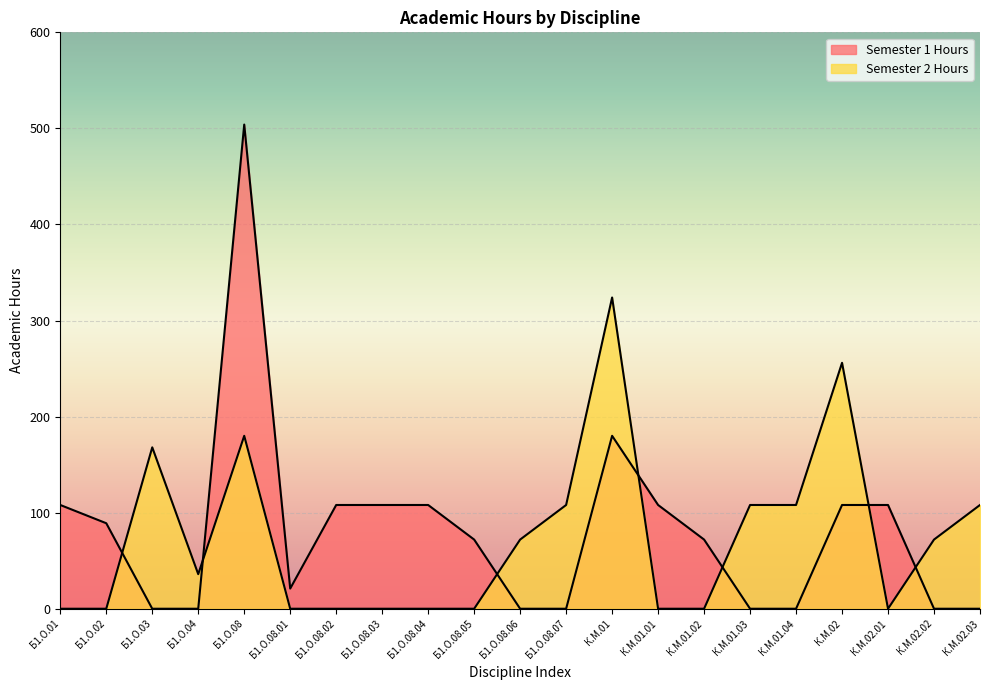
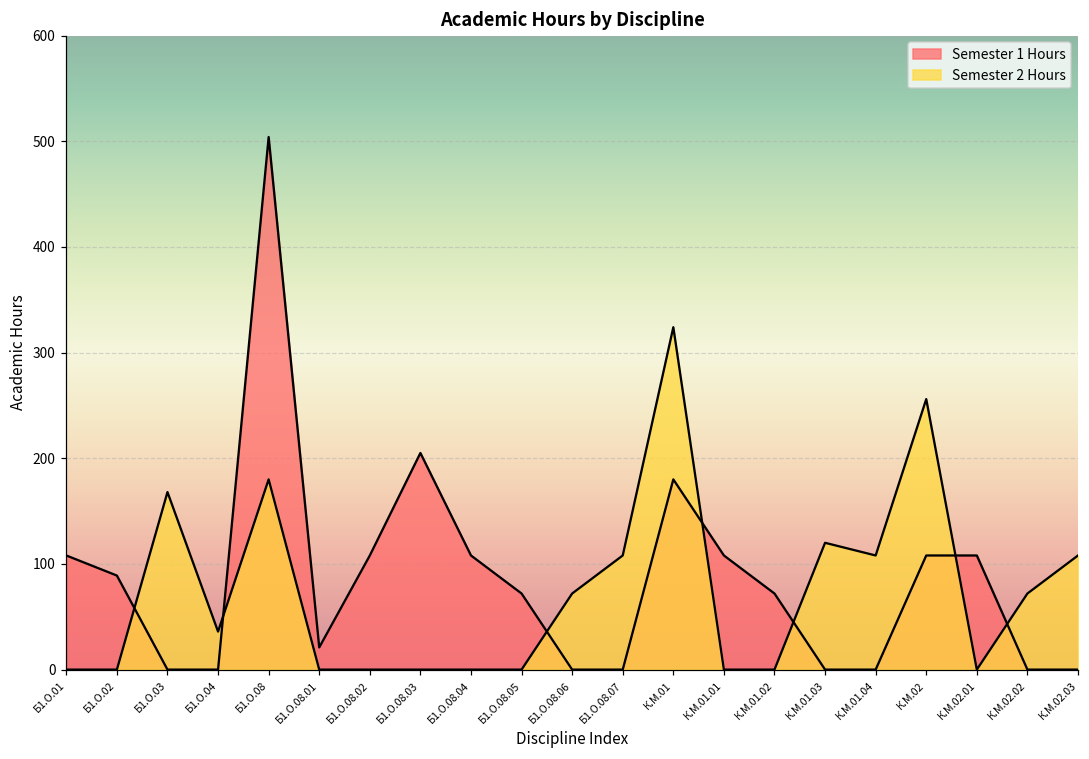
Semester 1 Hours, Б1.О.08.03: 110 -> 210
Semester 2 Hours, К.М.01.03: 110 -> 120
